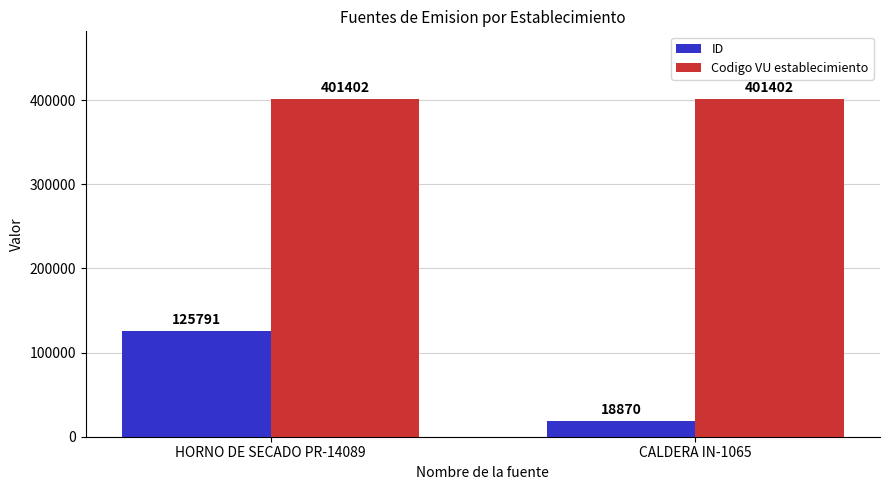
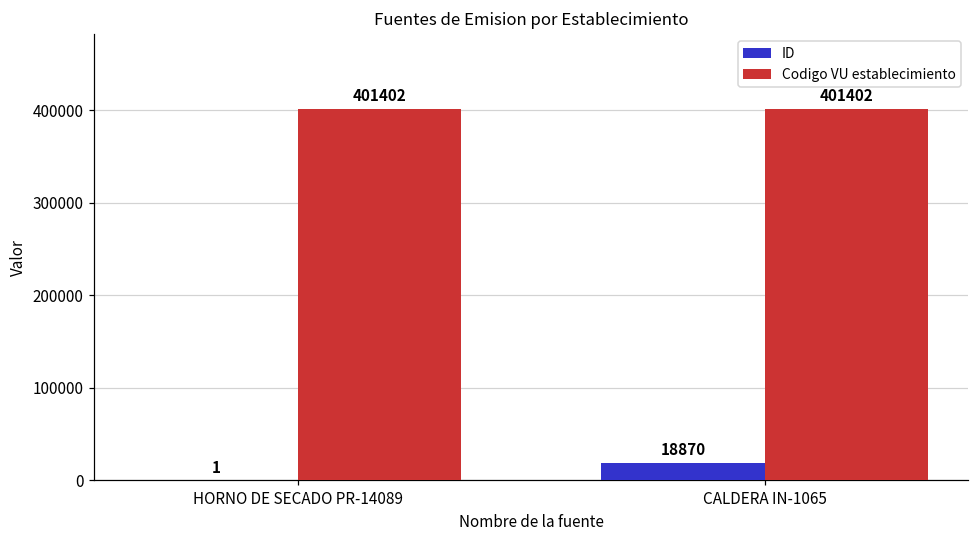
ID, HORNO DE SECADO PR-14089: 125791 -> 1
